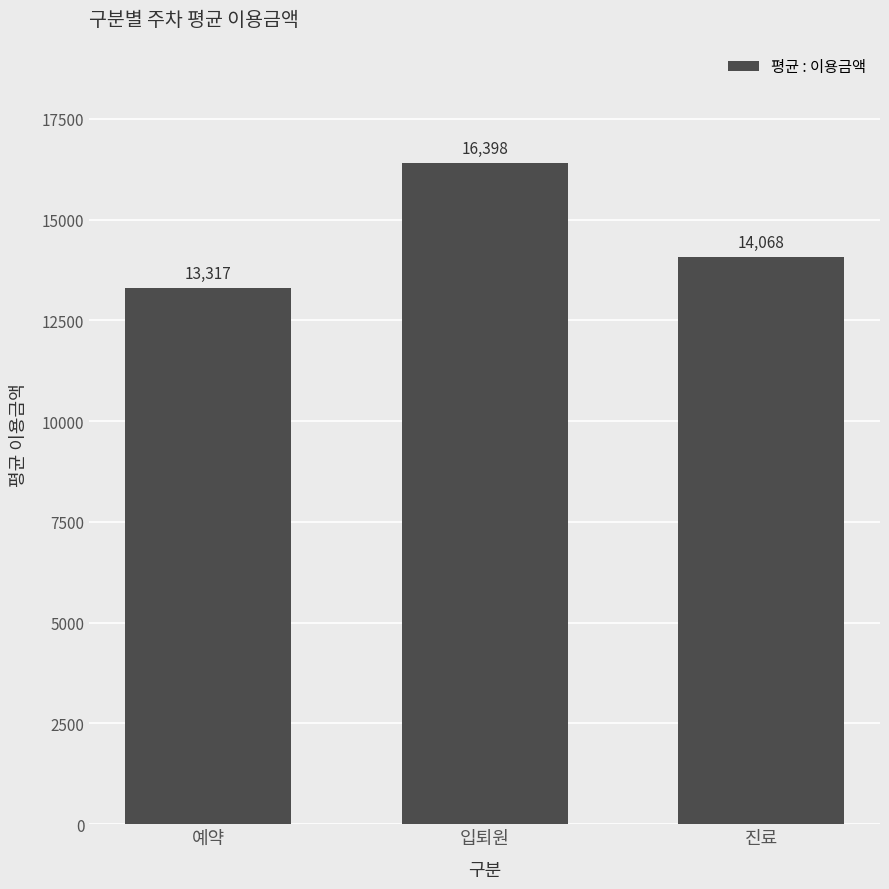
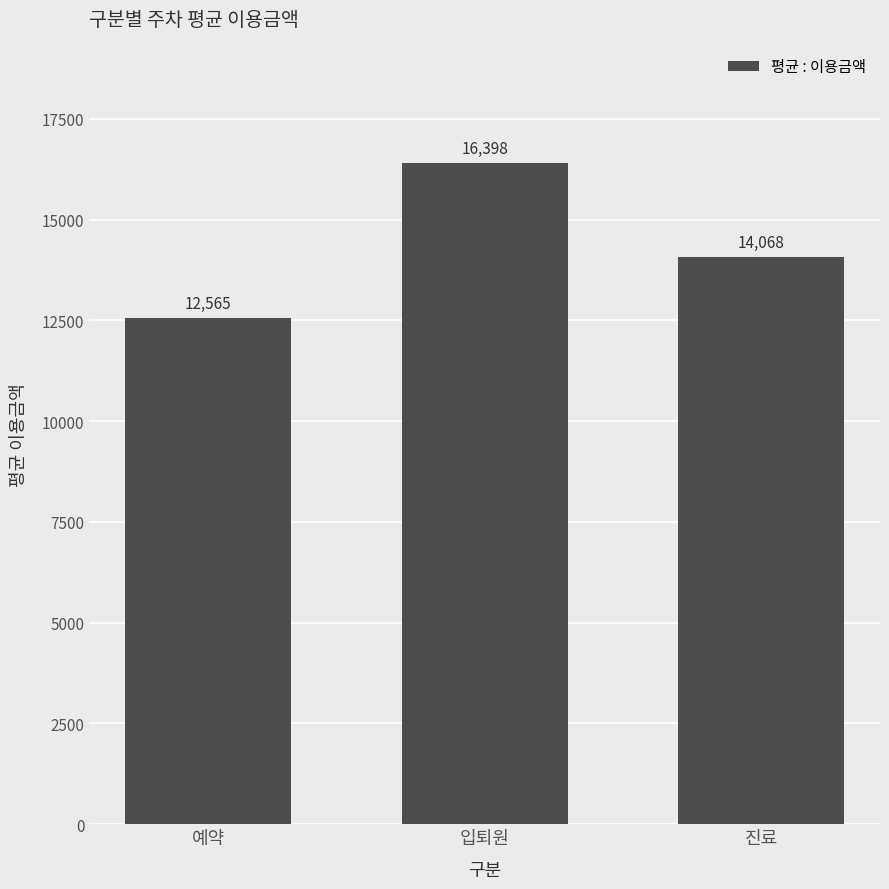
예약: 13,317 -> 12,565
